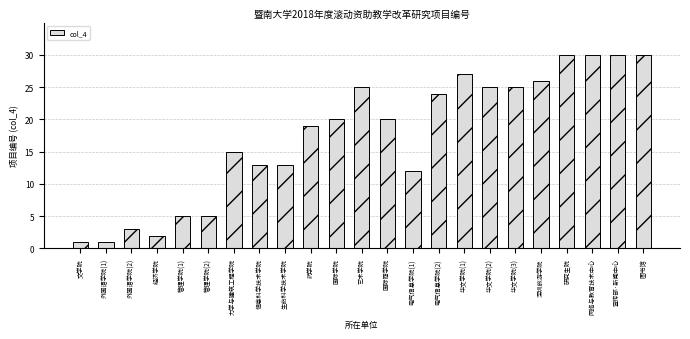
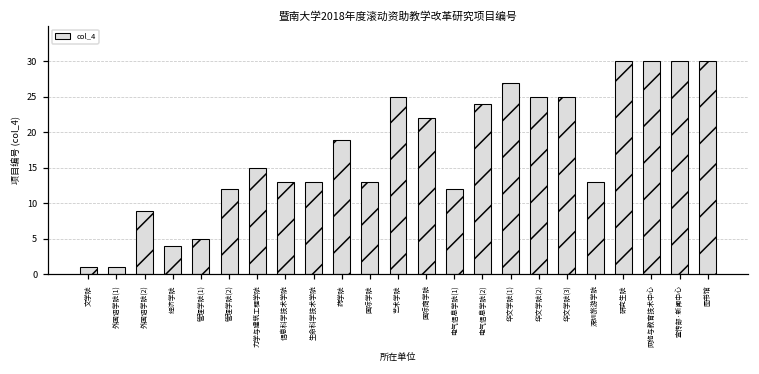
外国语学院(2): 3 -> 9
经济学院: 2 -> 4
管理学院(2): 5 -> 12
国际学院: 20 -> 13
国际商学院: 20 -> 22
深圳旅游学院: 26 -> 13
